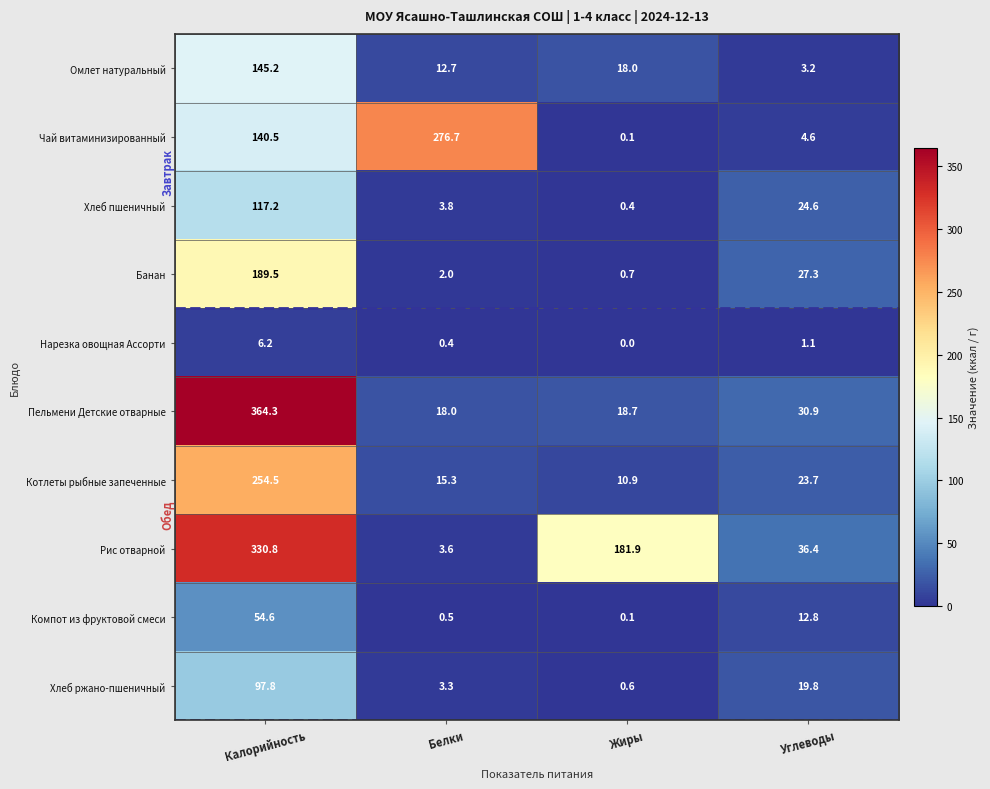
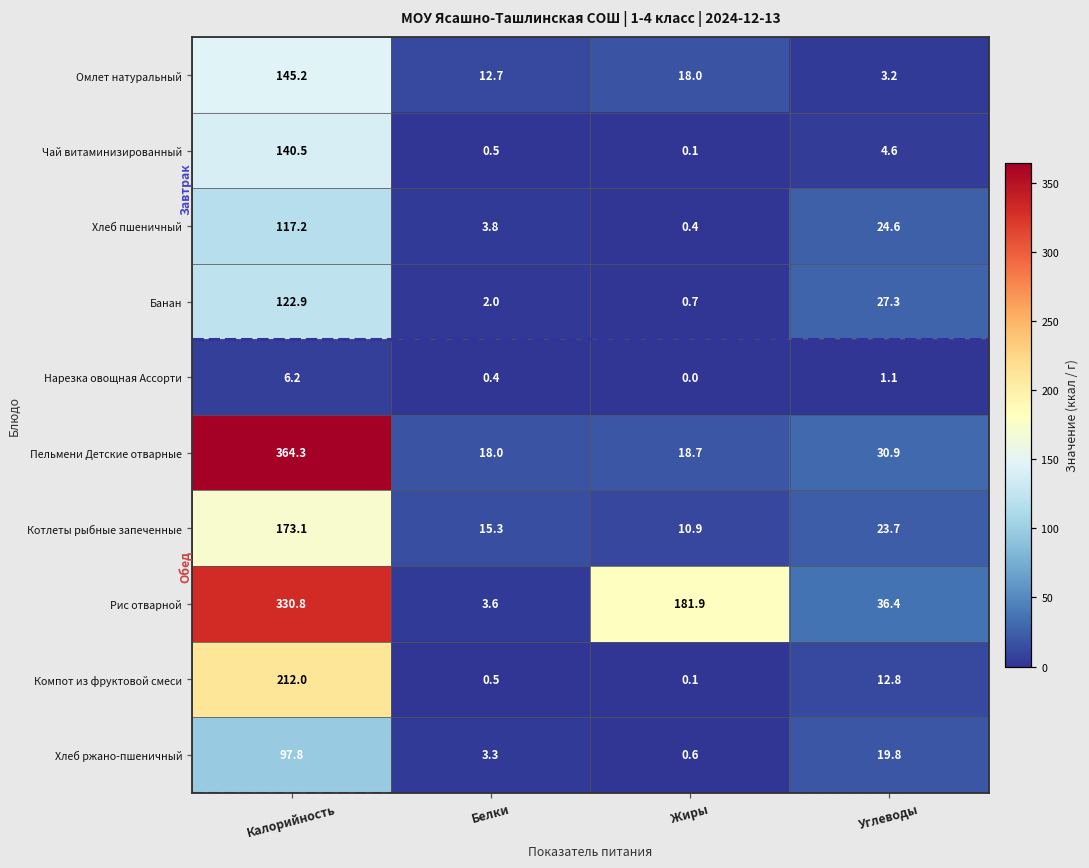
Чай витаминизированный, Белки: 276.7 -> 0.5
Банан, Калорийность: 189.5 -> 122.9
Котлеты рыбные запеченные, Калорийность: 254.5 -> 173.1
Компот из фруктовой смеси, Калорийность: 54.6 -> 212.0
